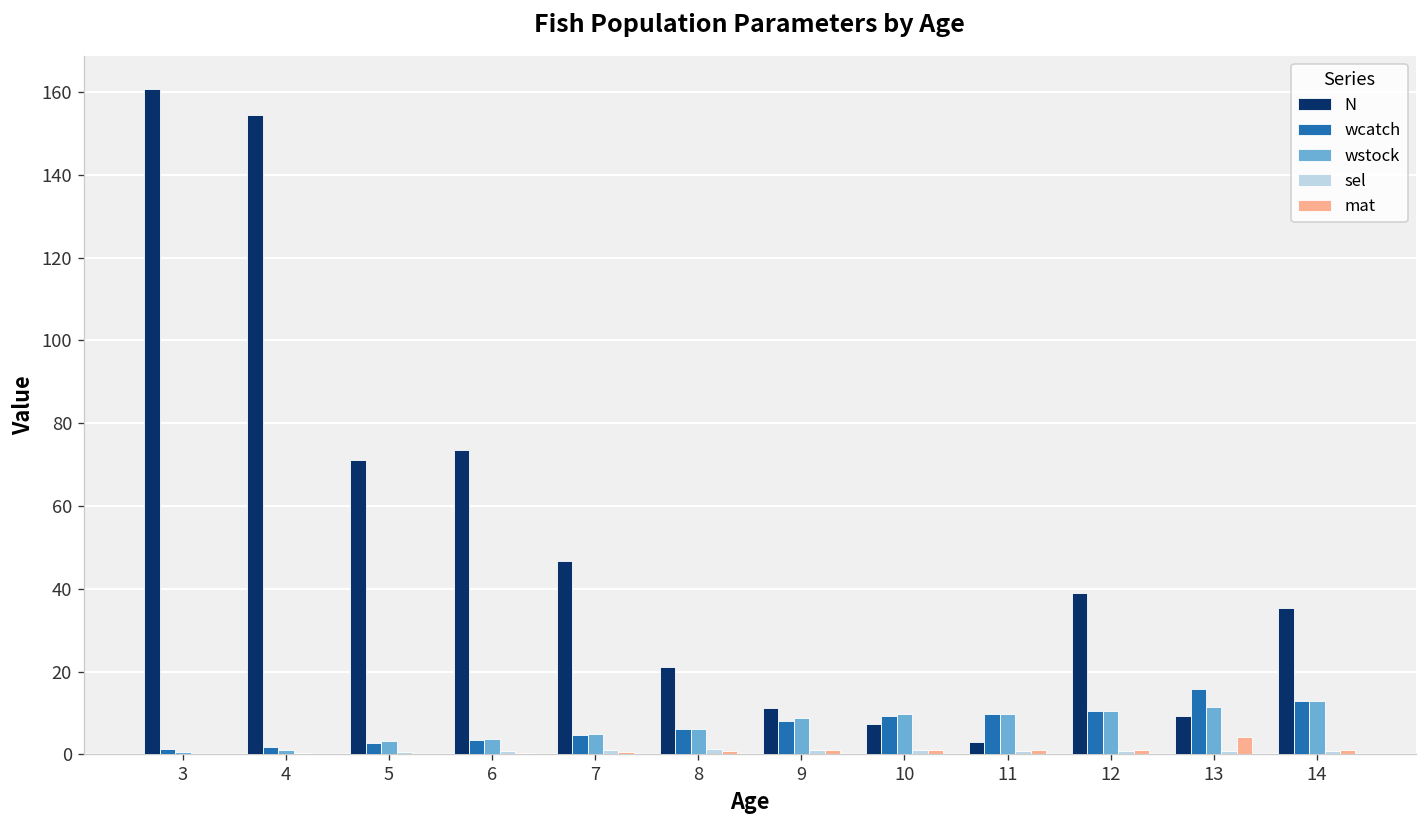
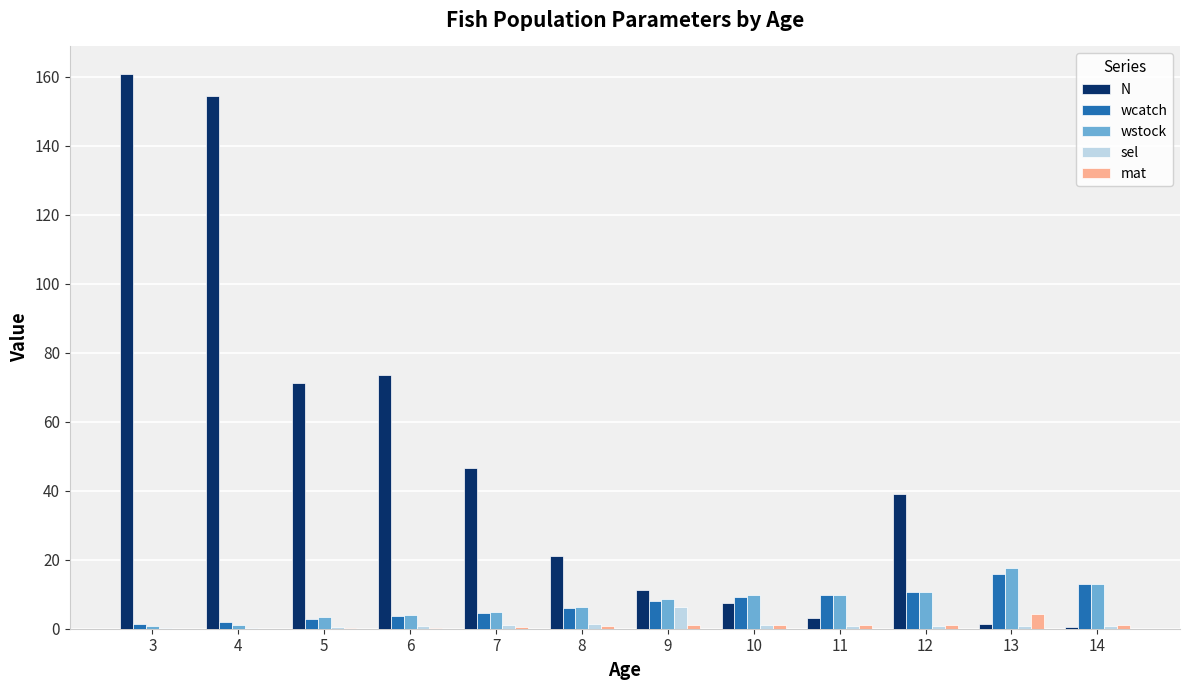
sel, 9: 1 -> 6
N, 13: 9 -> 2
wstock, 13: 11 -> 18
N, 14: 35 -> 0
